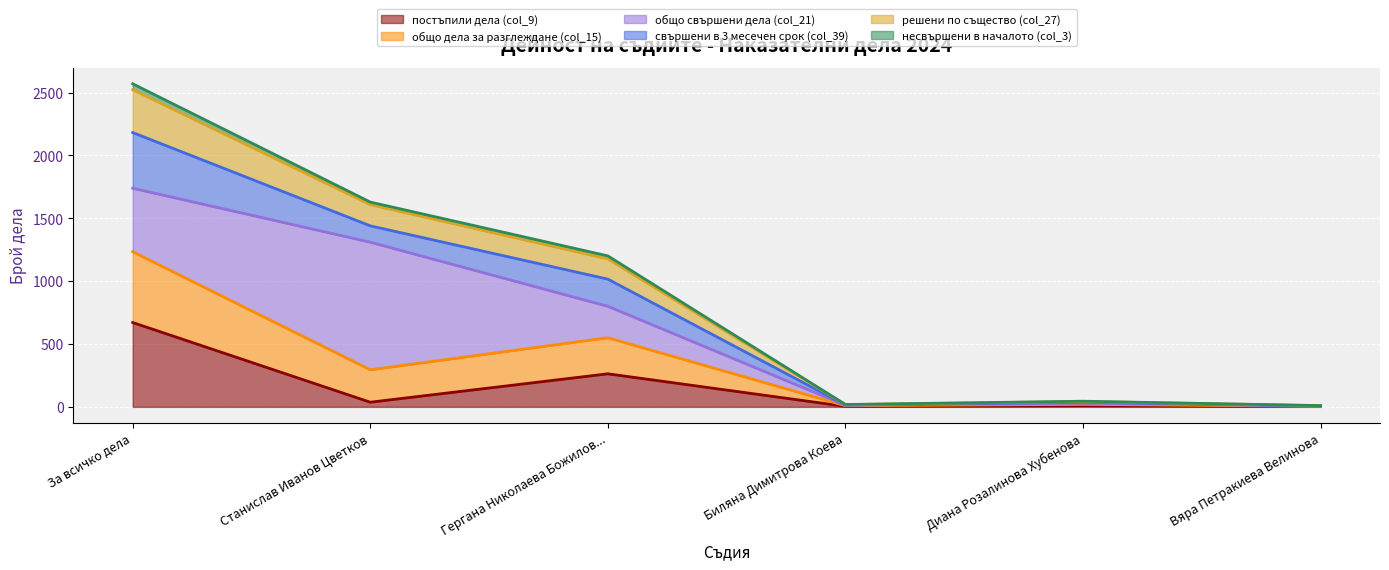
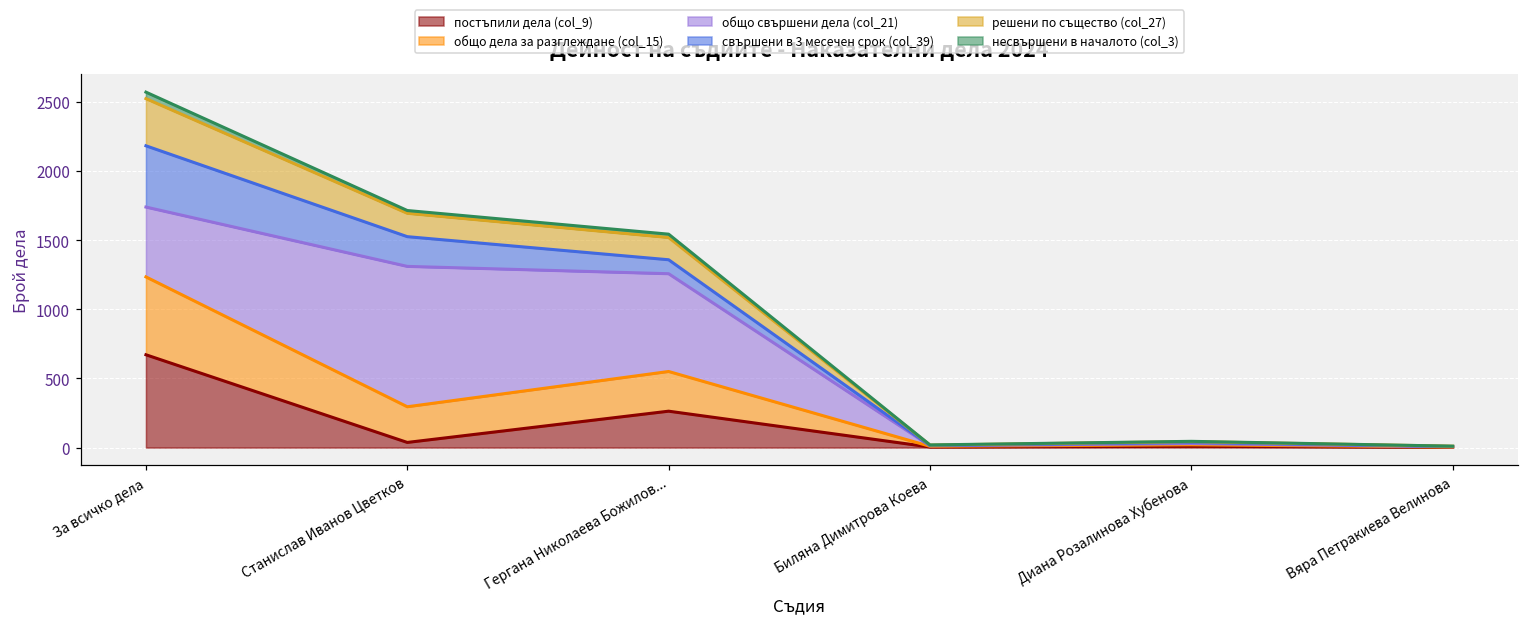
свършени в 3 месечен срок (col_39), Станислав Иванов Цветков: 130 -> 220
общо свършени дела (col_21), Гергана Николаева Божилов...: 250 -> 710
свършени в 3 месечен срок (col_39), Гергана Николаева Божилов...: 220 -> 100
